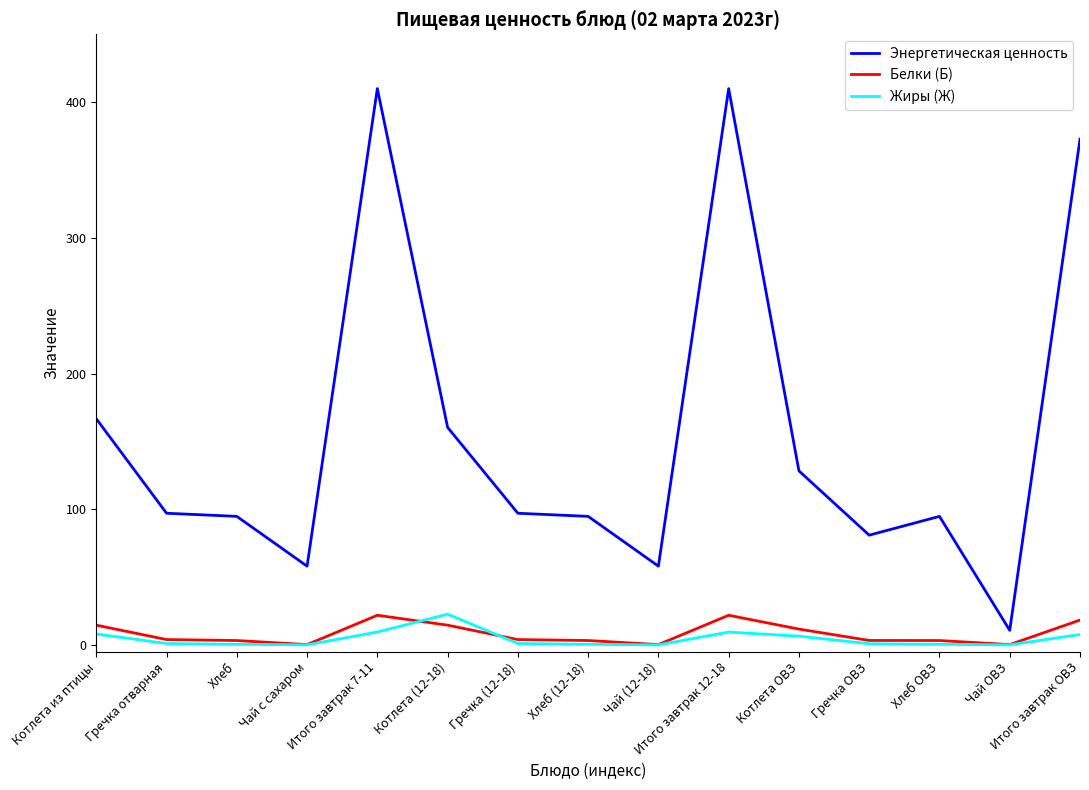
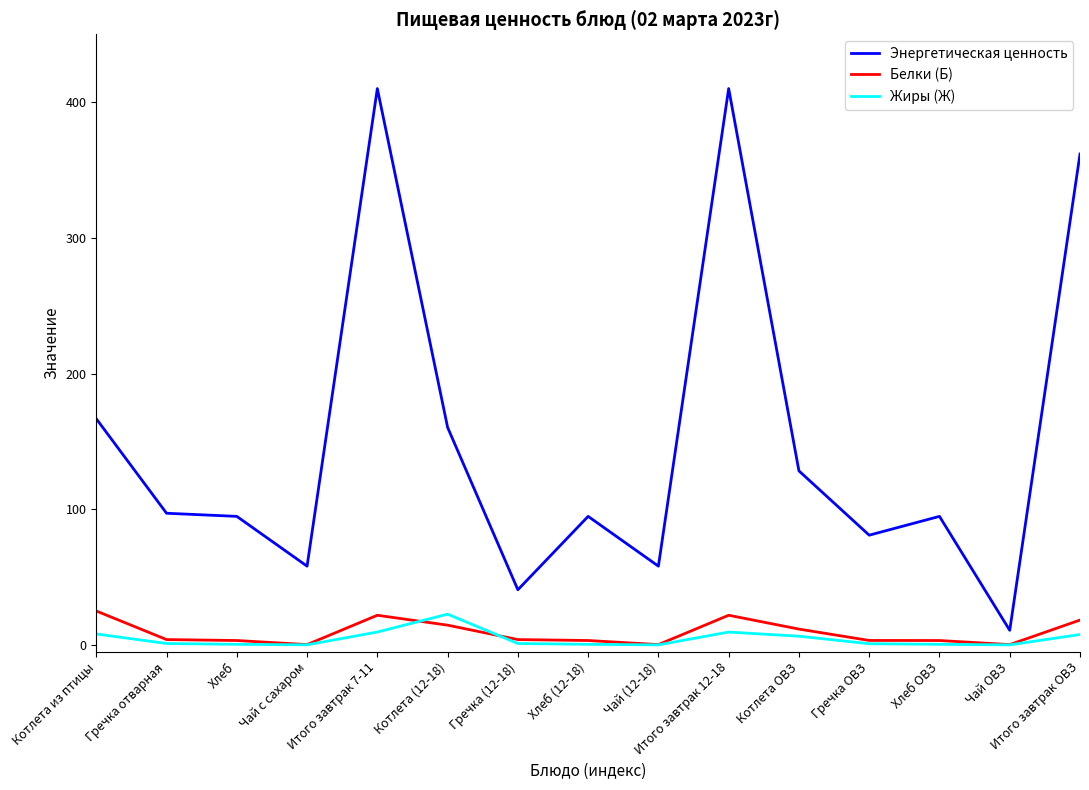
Белки (Б), Котлета из птицы: 15 -> 25
Энергетическая ценность, Гречка (12-18): 97 -> 41
Энергетическая ценность, Итого завтрак ОВЗ: 373 -> 362
